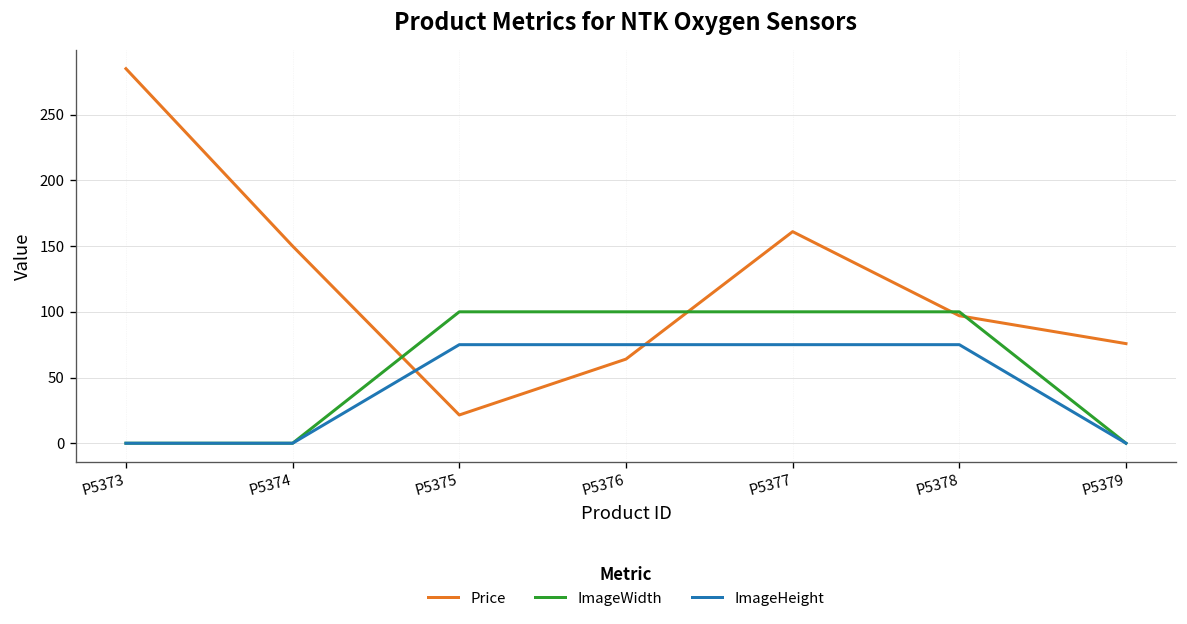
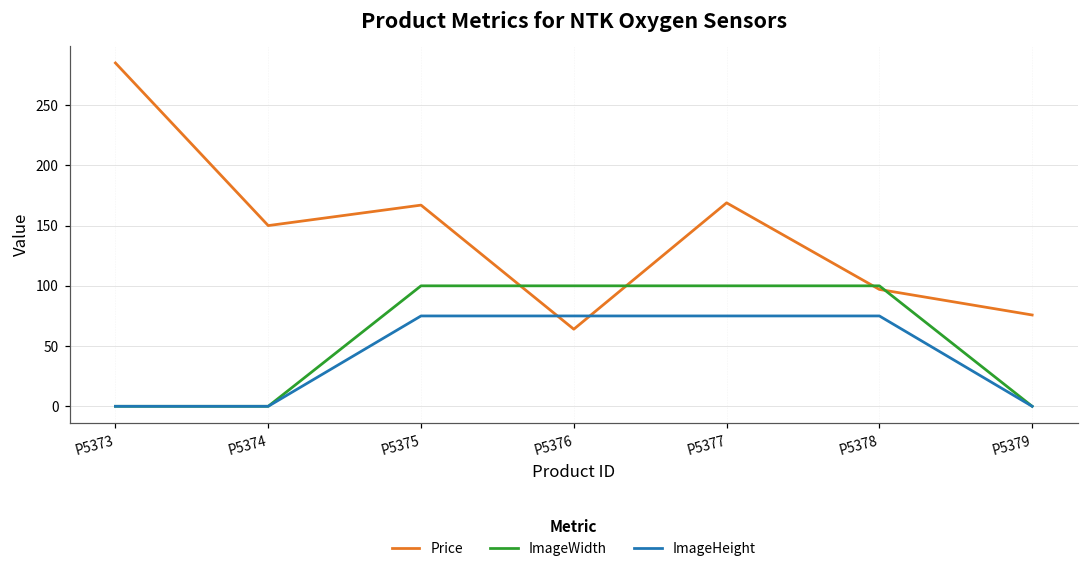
Price, P5375: 22 -> 167
Price, P5377: 161 -> 169
